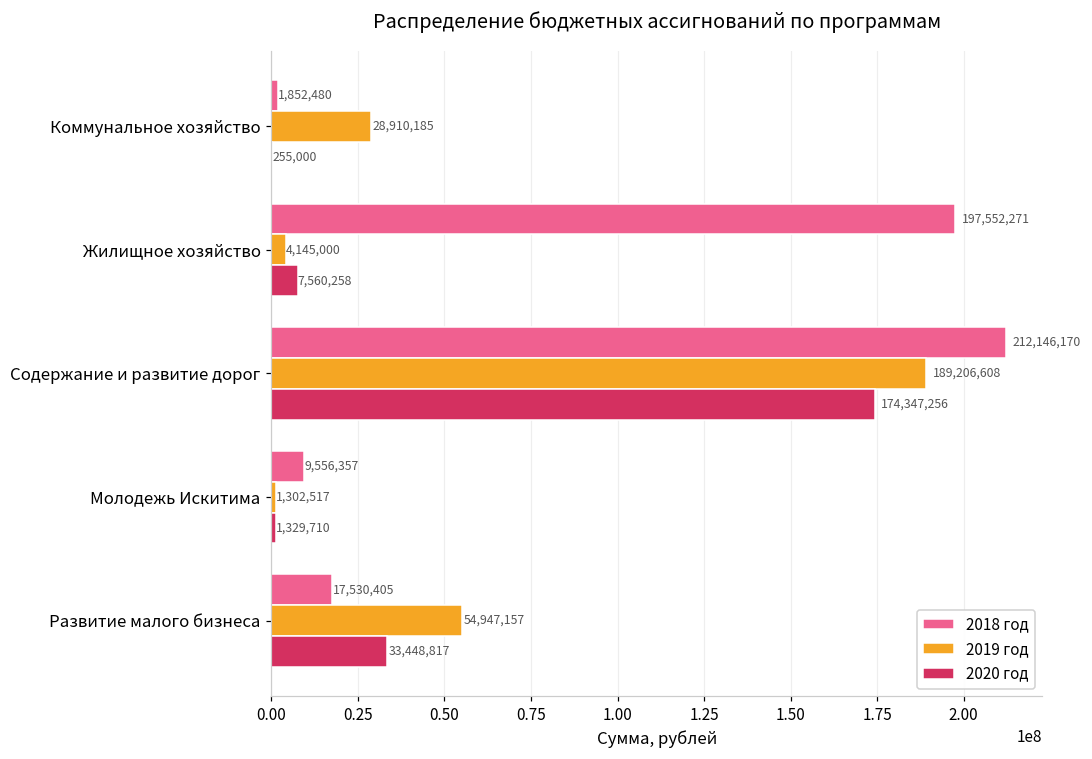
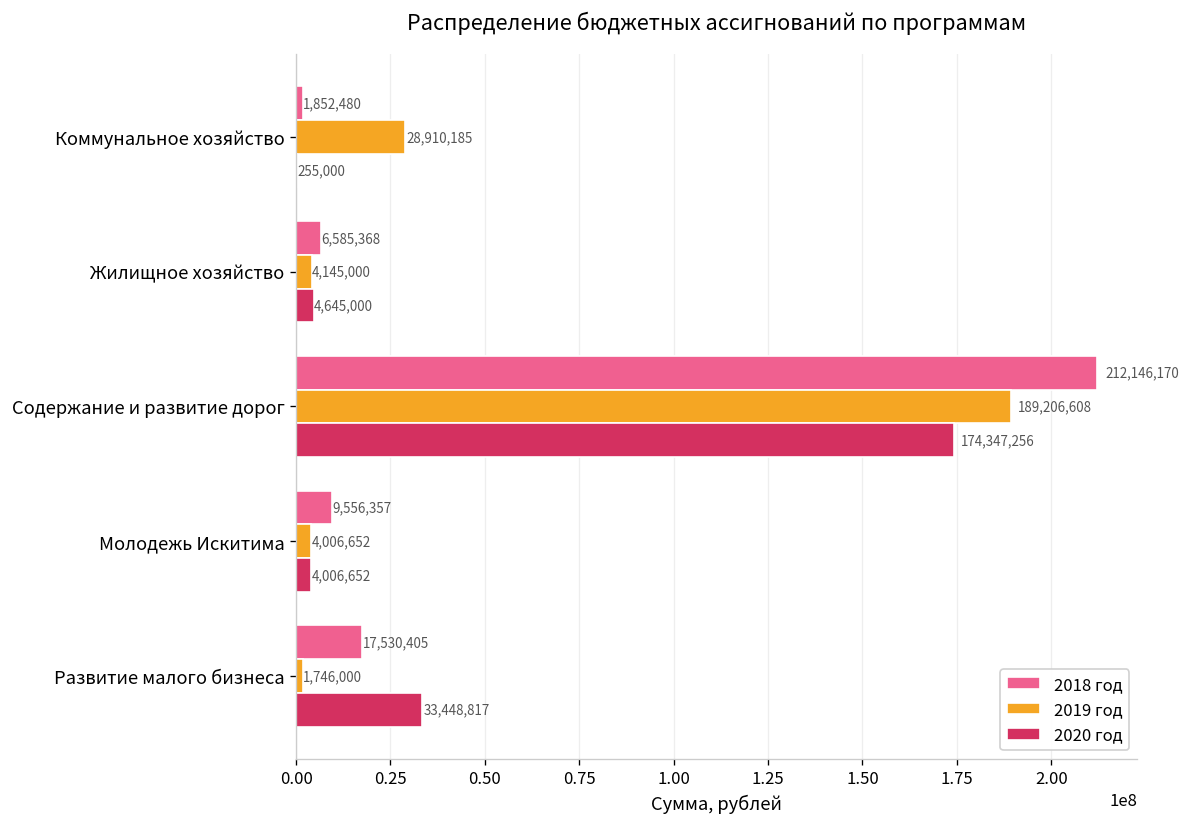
2018 год, Жилищное хозяйство: 197,552,271 -> 6,585,368
2020 год, Жилищное хозяйство: 7,560,258 -> 4,645,000
2019 год, Молодежь Искитима: 1,302,517 -> 4,006,652
2020 год, Молодежь Искитима: 1,329,710 -> 4,006,652
2019 год, Развитие малого бизнеса: 54,947,157 -> 1,746,000
